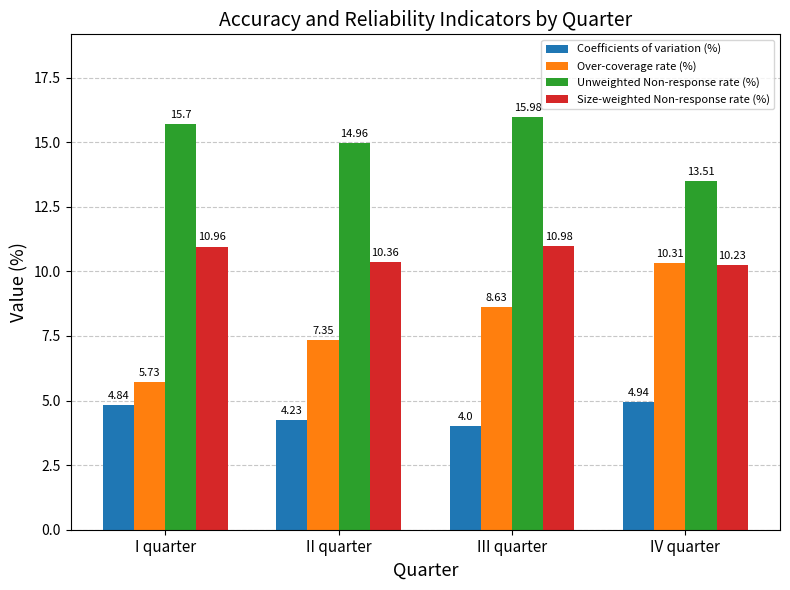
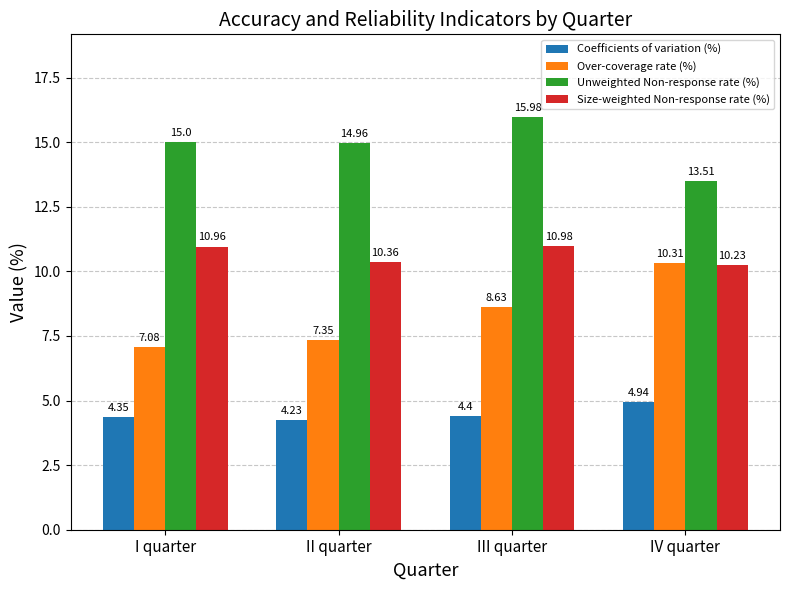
Coefficients of variation (%), I quarter: 4.84 -> 4.35
Over-coverage rate (%), I quarter: 5.73 -> 7.08
Unweighted Non-response rate (%), I quarter: 15.7 -> 15.0
Coefficients of variation (%), III quarter: 4.0 -> 4.4
